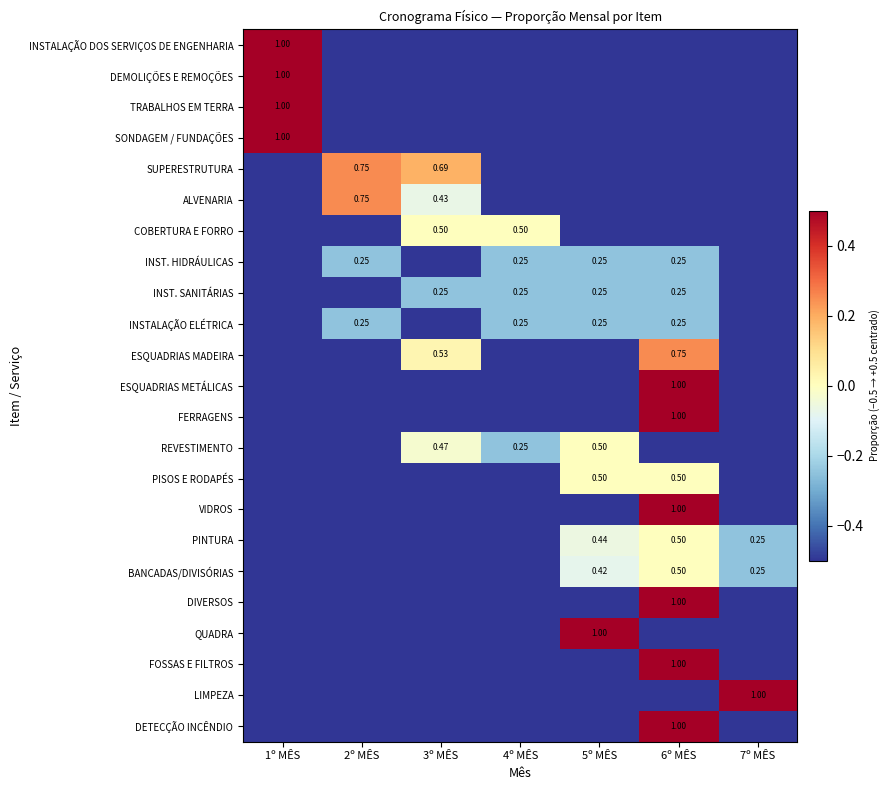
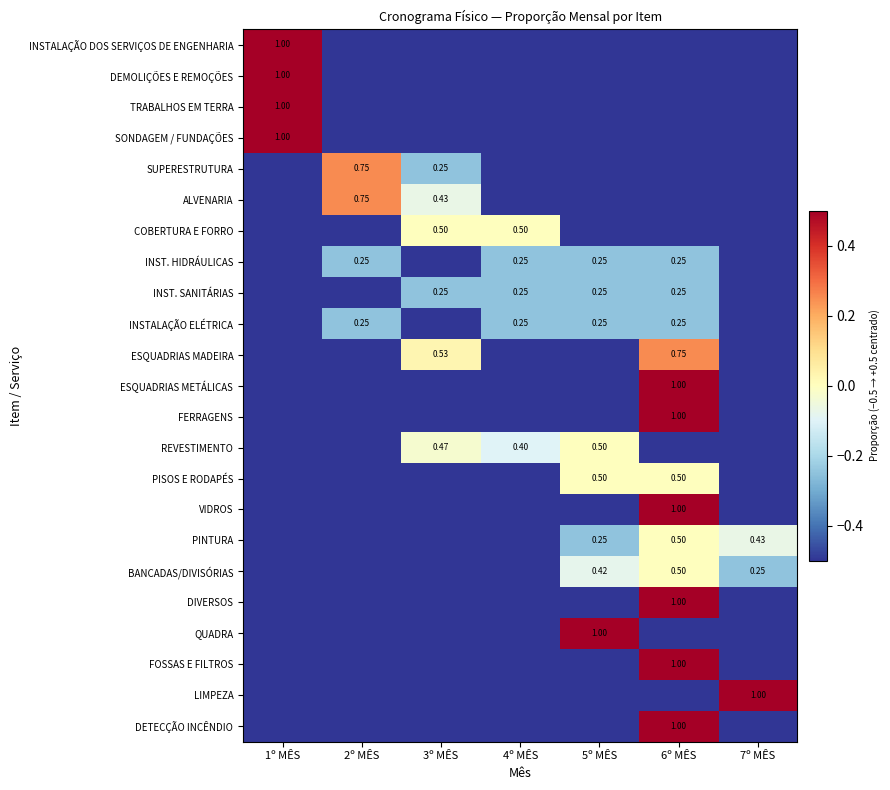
SUPERESTRUTURA, 3º MÊS: 0.69 -> 0.25
REVESTIMENTO, 4º MÊS: 0.25 -> 0.40
PINTURA, 5º MÊS: 0.44 -> 0.25
PINTURA, 7º MÊS: 0.25 -> 0.43
